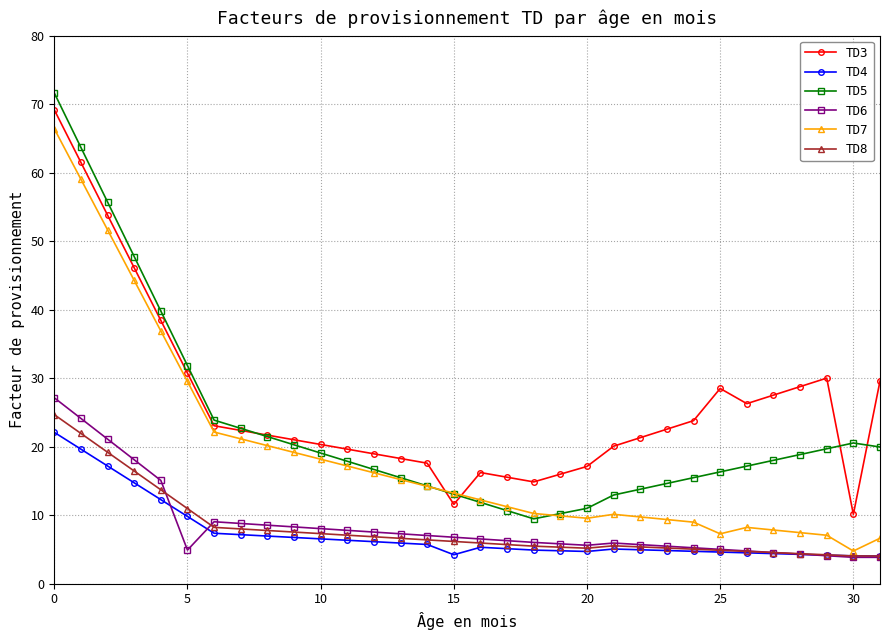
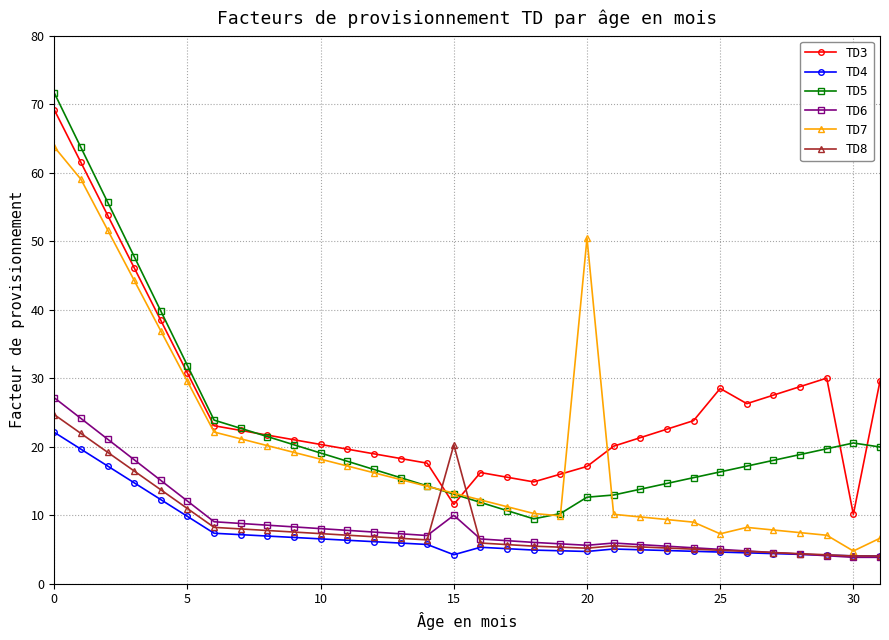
TD7, 0: 66 -> 64
TD6, 5: 5 -> 12
TD6, 15: 7 -> 10
TD8, 15: 6 -> 20
TD5, 20: 11 -> 13
TD7, 20: 10 -> 50
